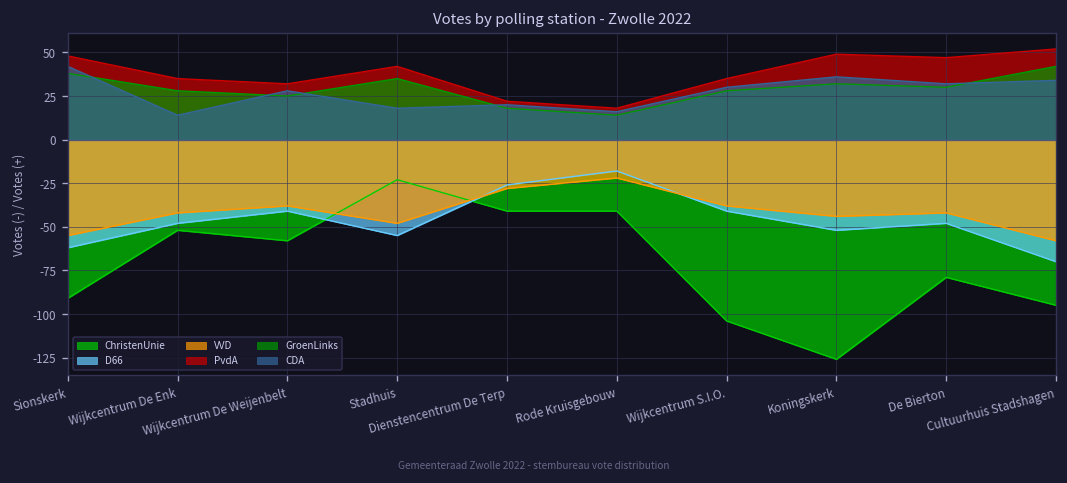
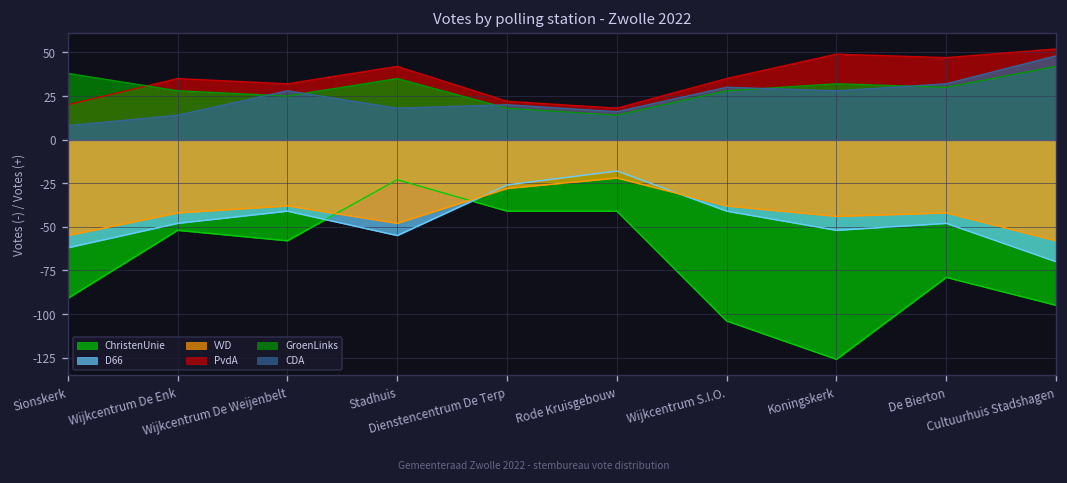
PvdA, Sionskerk: 48 -> 20
CDA, Sionskerk: 42 -> 8
CDA, Koningskerk: 36 -> 28
CDA, Cultuurhuis Stadshagen: 34 -> 48
